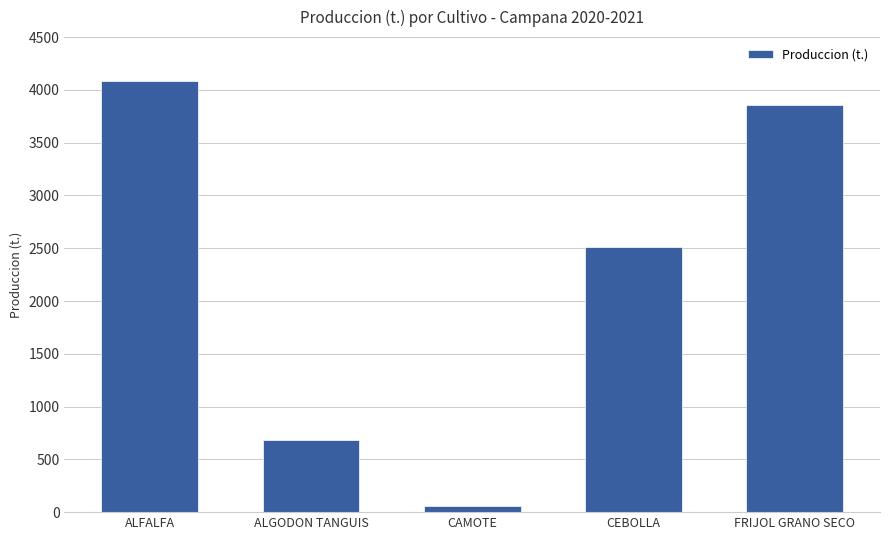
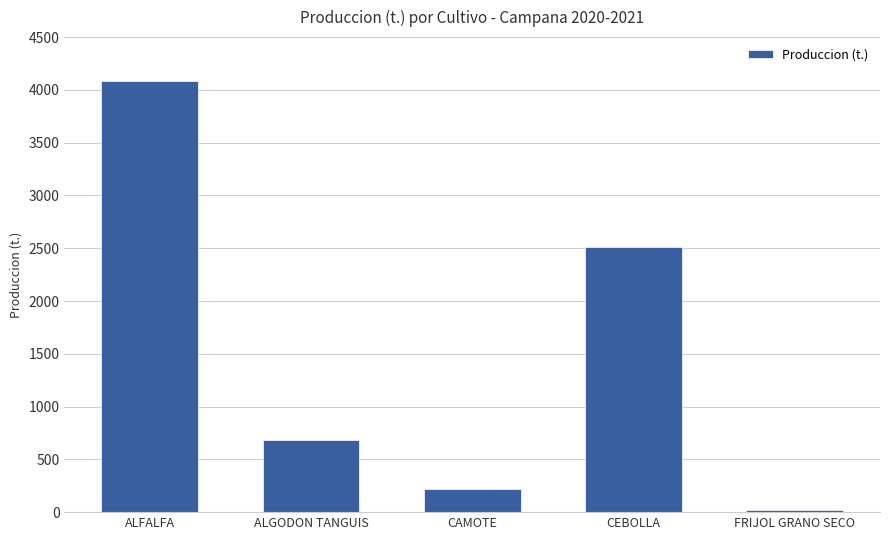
CAMOTE: 60 -> 220
FRIJOL GRANO SECO: 3860 -> 20
